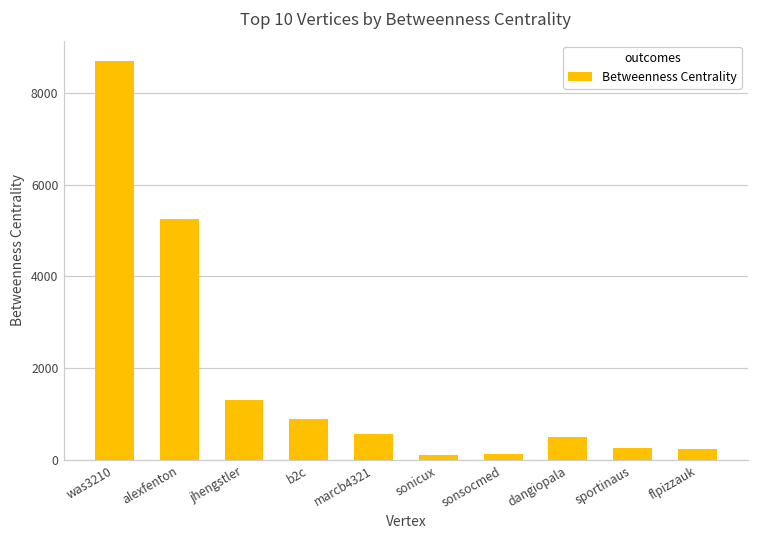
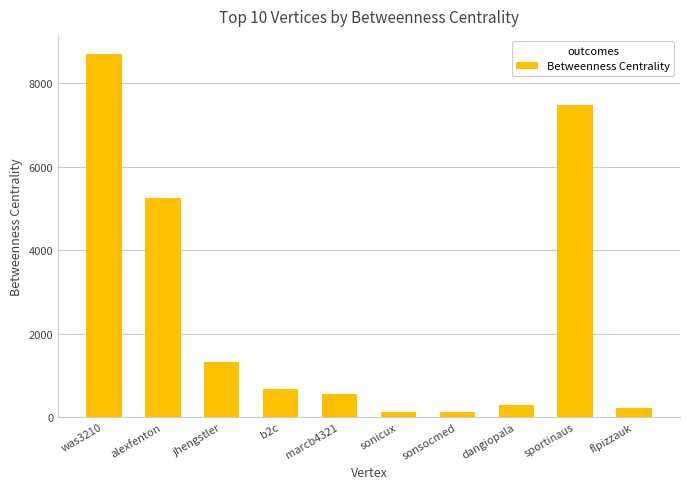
b2c: 900 -> 700
dangiopala: 500 -> 300
sportinaus: 200 -> 7500
